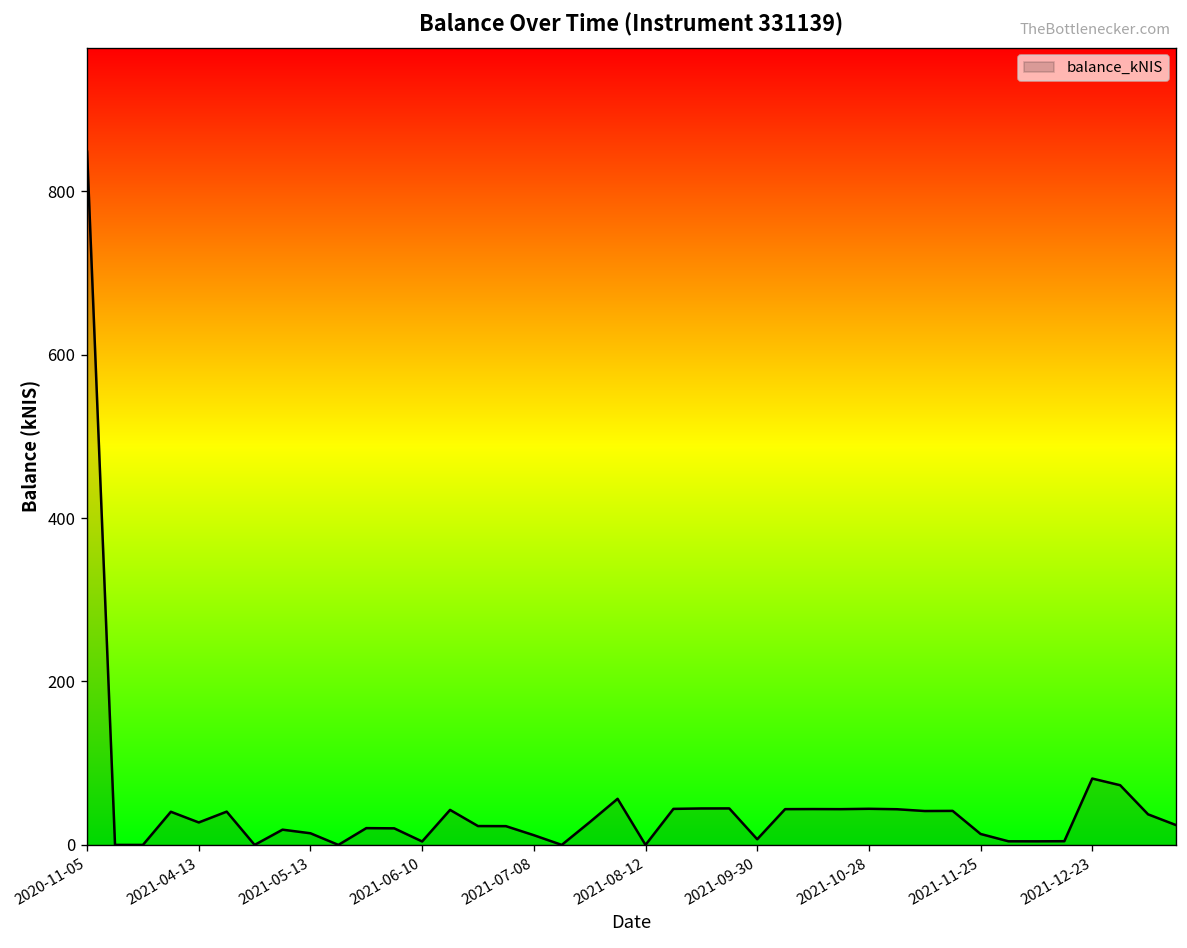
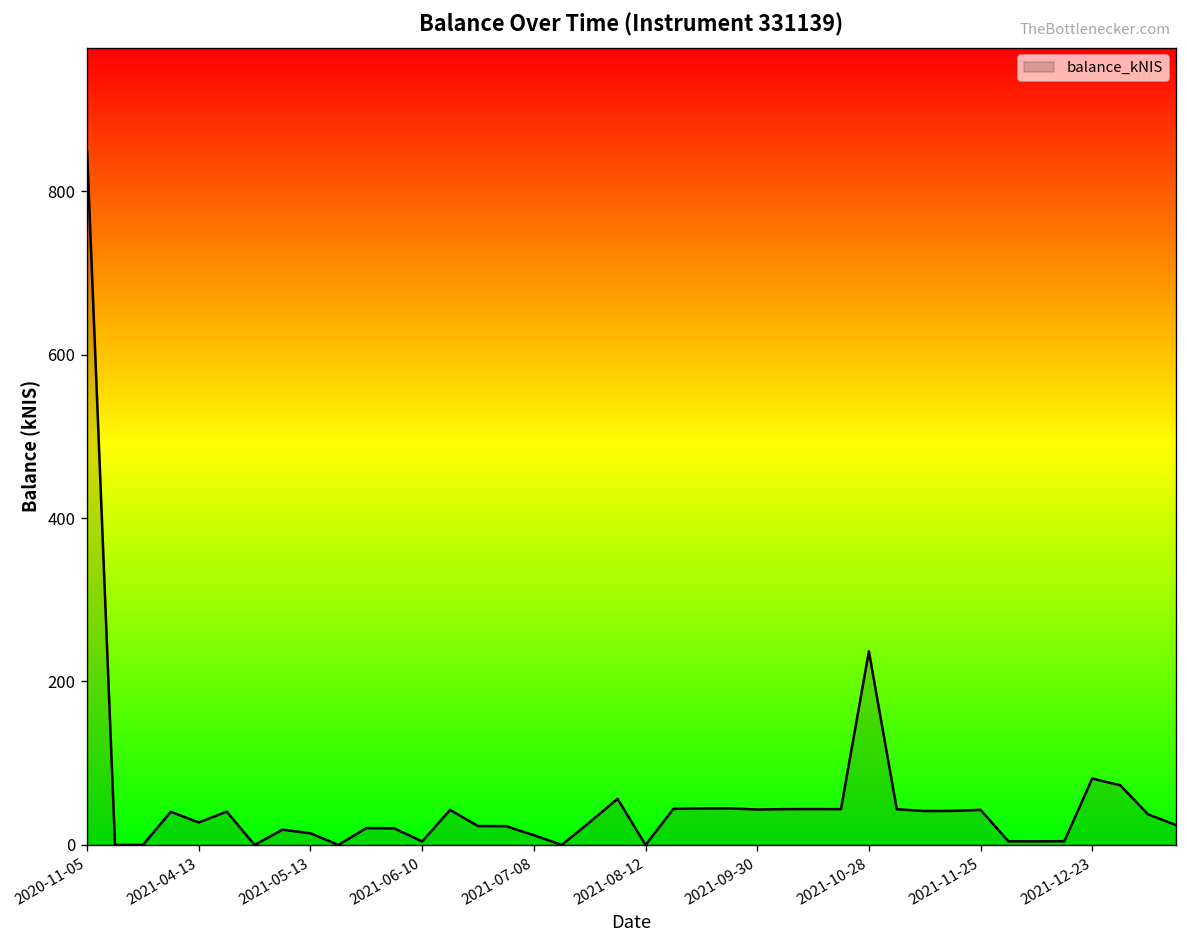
2021-09-30: 10 -> 40
2021-10-28: 40 -> 240
2021-11-25: 10 -> 40
